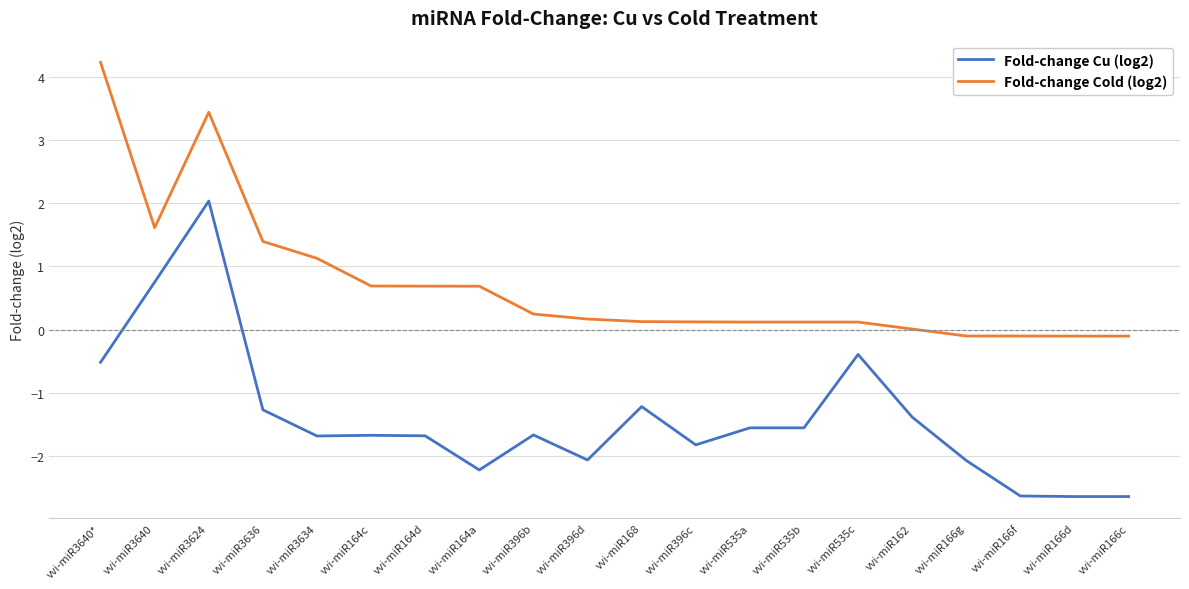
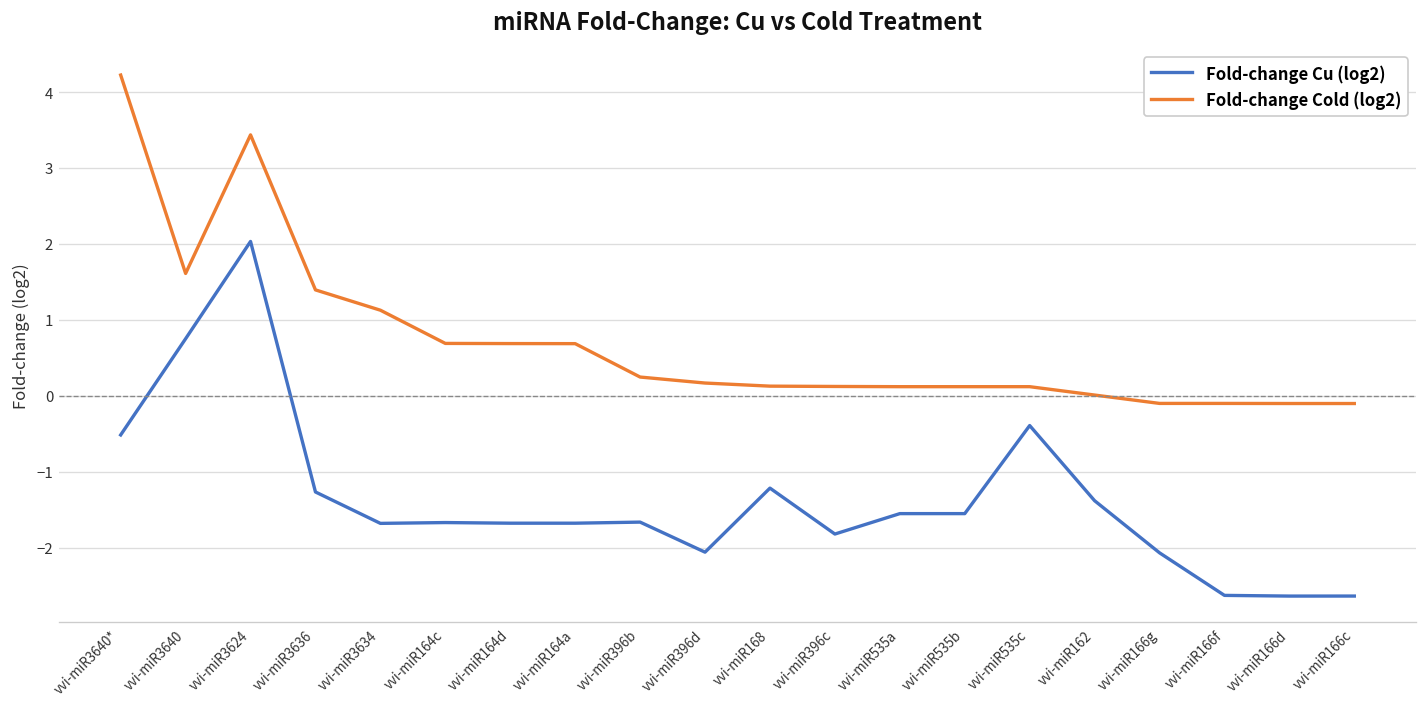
Fold-change Cu (log2), vvi-miR164a: -2.2 -> -1.7
